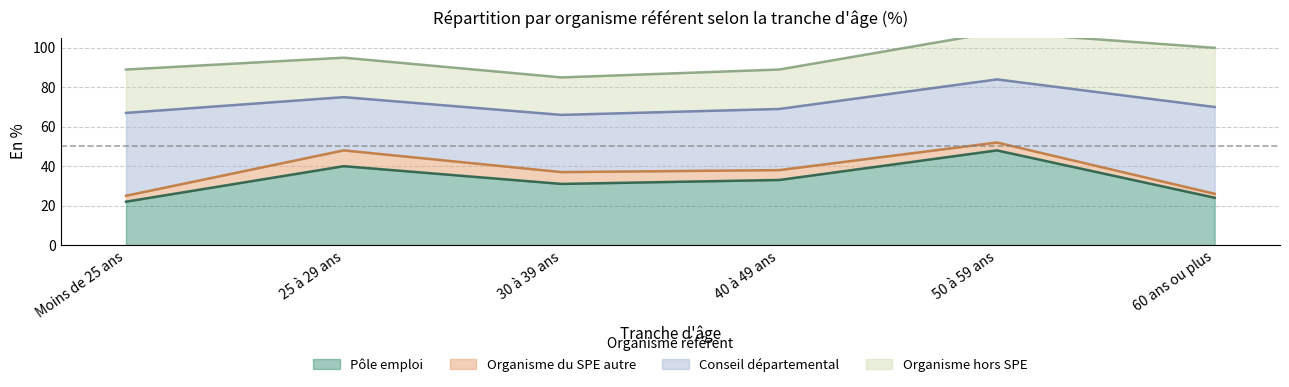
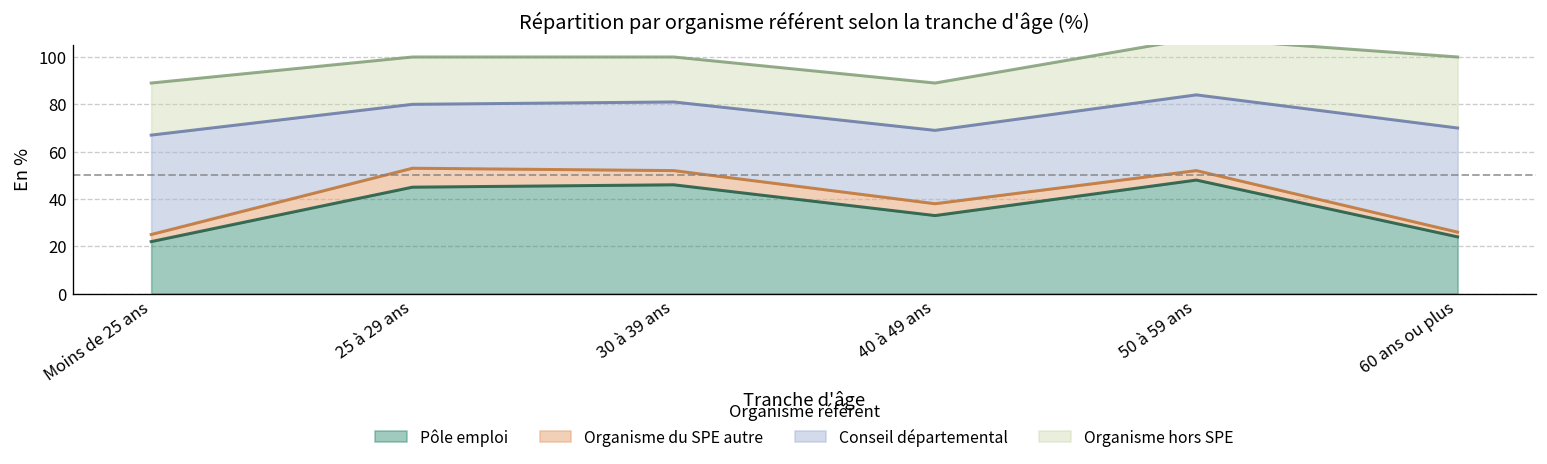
Pôle emploi, 25 à 29 ans: 40 -> 45
Pôle emploi, 30 à 39 ans: 31 -> 46
